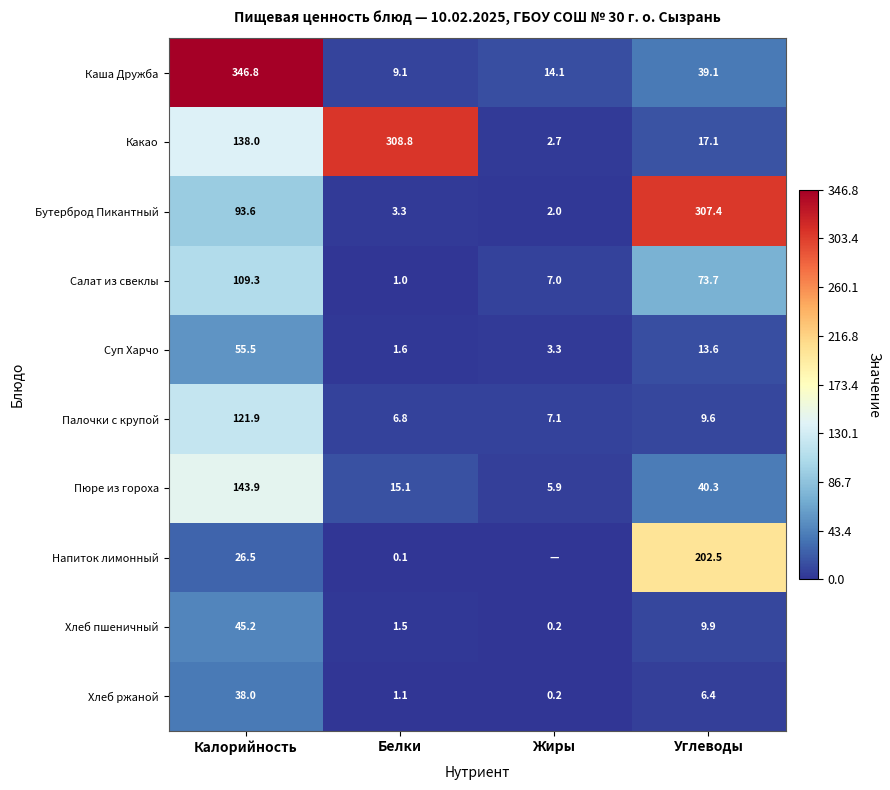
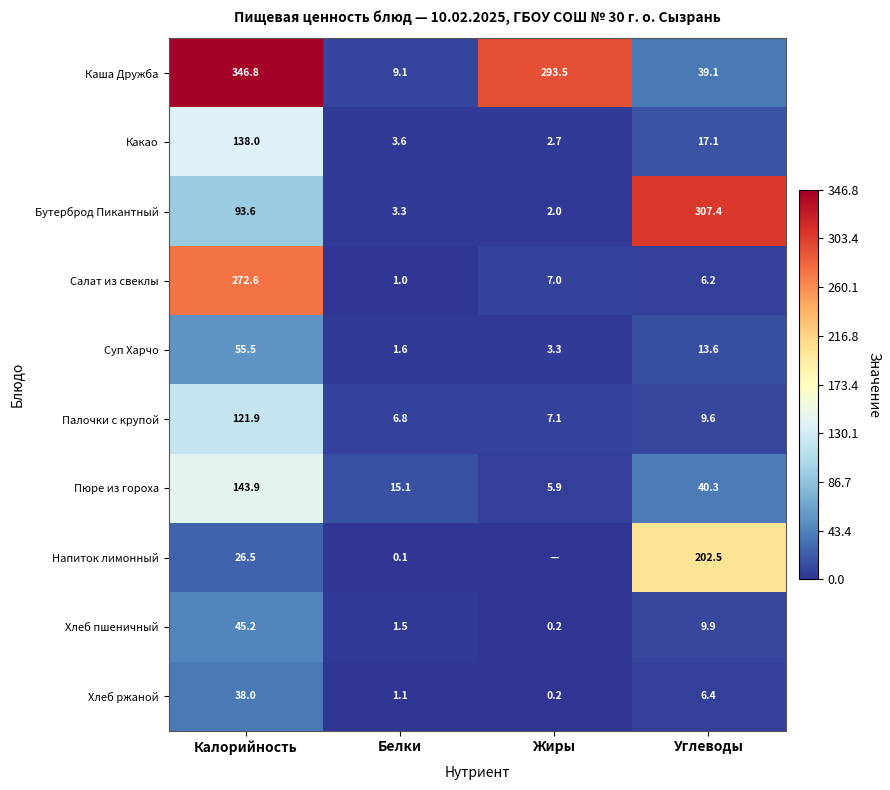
Каша Дружба, Жиры: 14.1 -> 293.5
Какао, Белки: 308.8 -> 3.6
Салат из свеклы, Калорийность: 109.3 -> 272.6
Салат из свеклы, Углеводы: 73.7 -> 6.2
